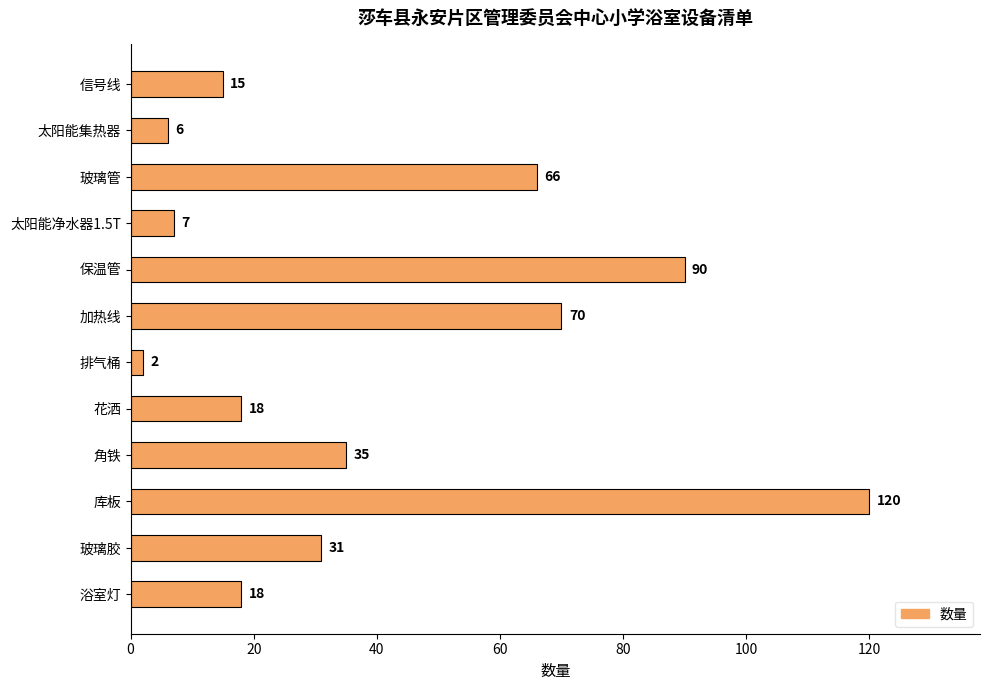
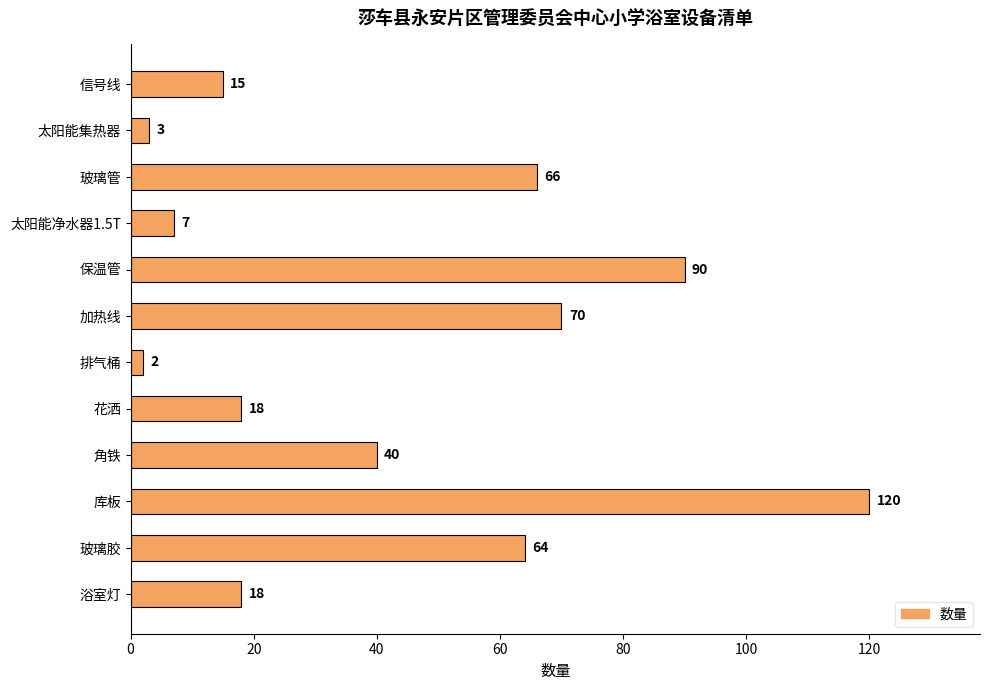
太阳能集热器: 6 -> 3
角铁: 35 -> 40
玻璃胶: 31 -> 64
